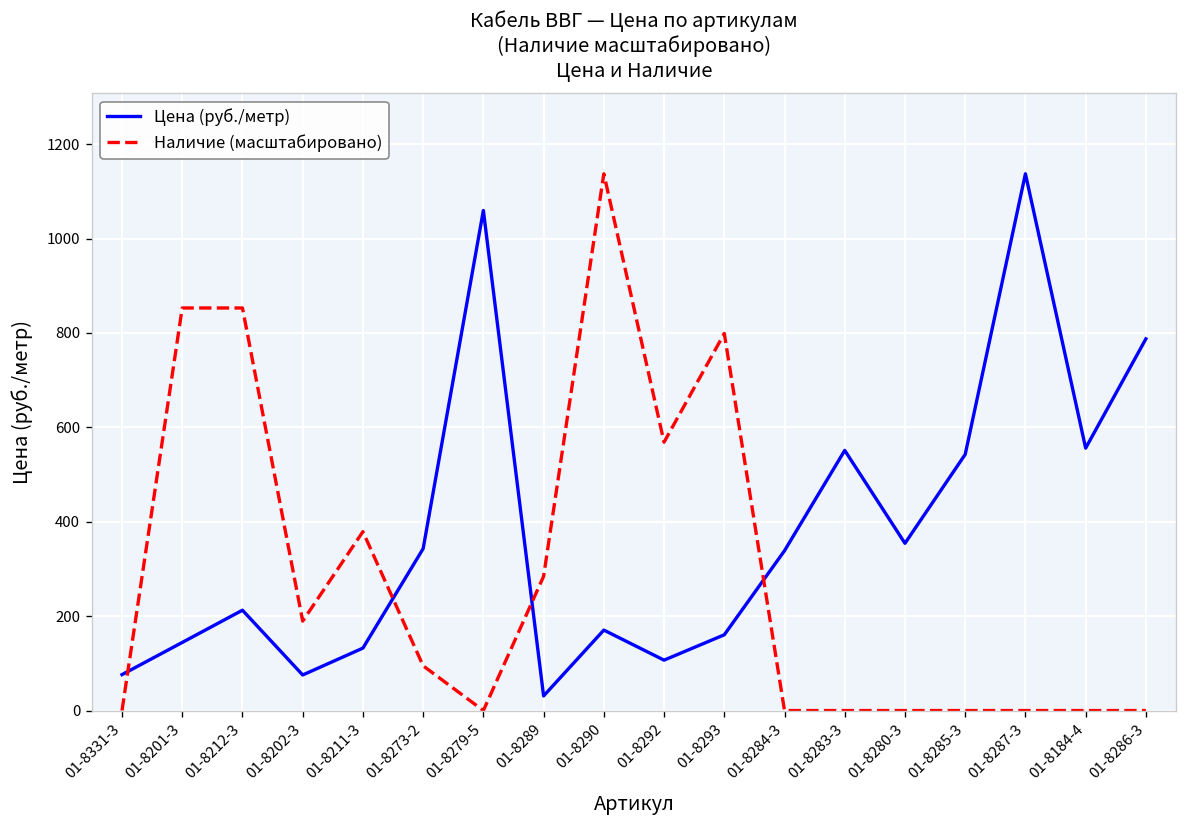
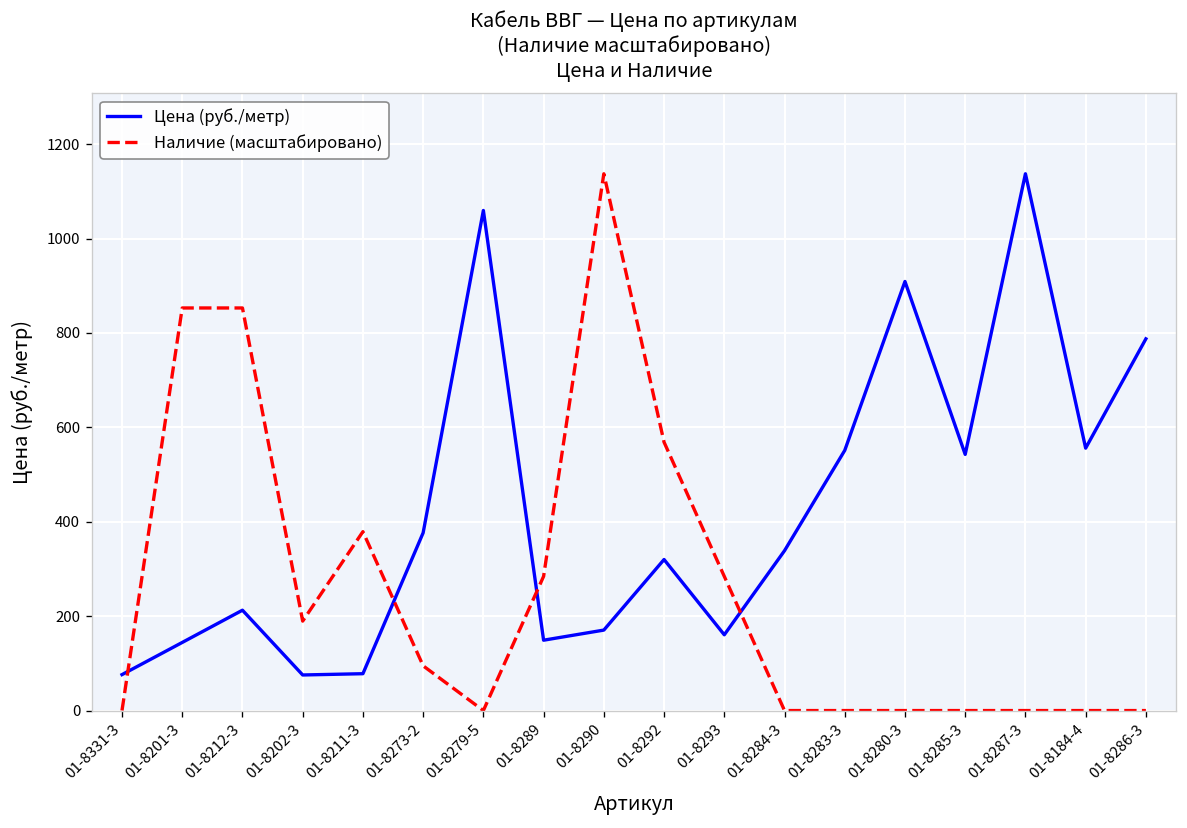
Цена (руб./метр), 01-8211-3: 130 -> 80
Цена (руб./метр), 01-8273-2: 340 -> 380
Цена (руб./метр), 01-8289: 30 -> 150
Цена (руб./метр), 01-8292: 110 -> 320
Наличие (масштабировано), 01-8293: 800 -> 280
Цена (руб./метр), 01-8280-3: 350 -> 910
